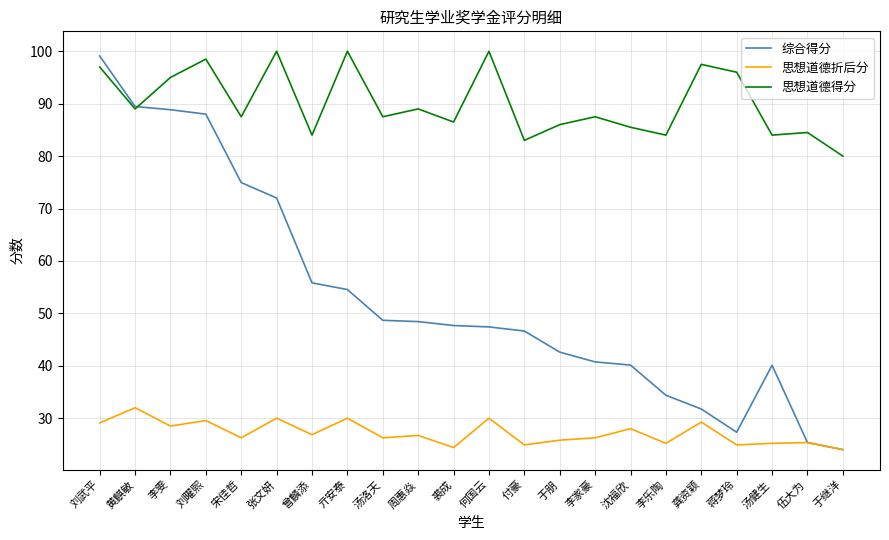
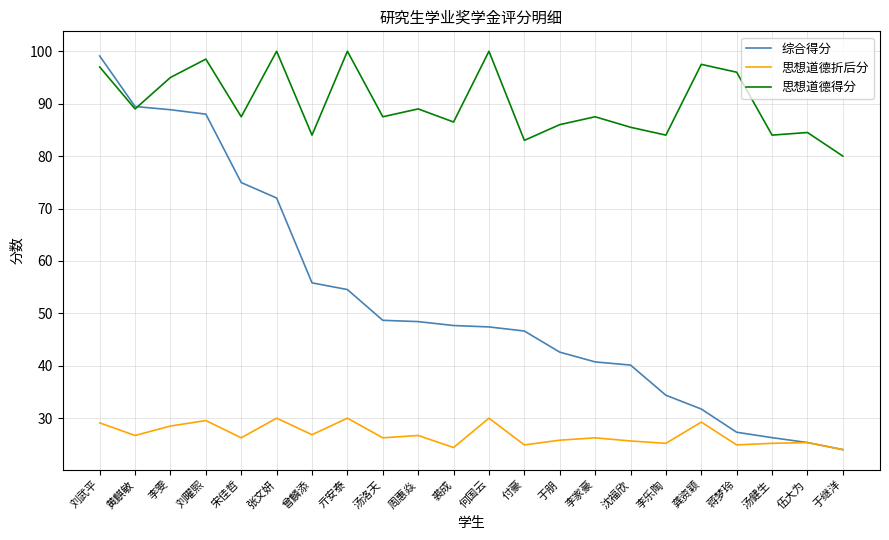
思想道德折后分, 黄麒敏: 32 -> 27
思想道德折后分, 沈福欣: 28 -> 26
综合得分, 汤健生: 40 -> 26
